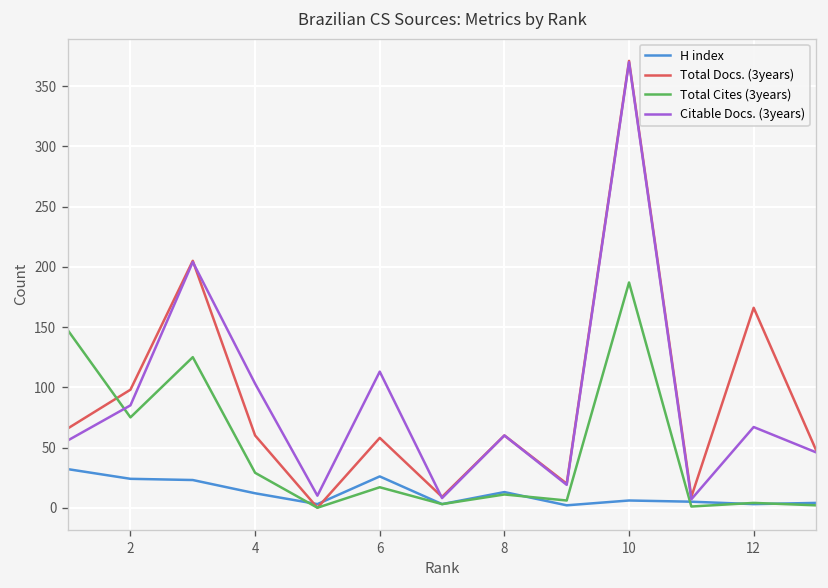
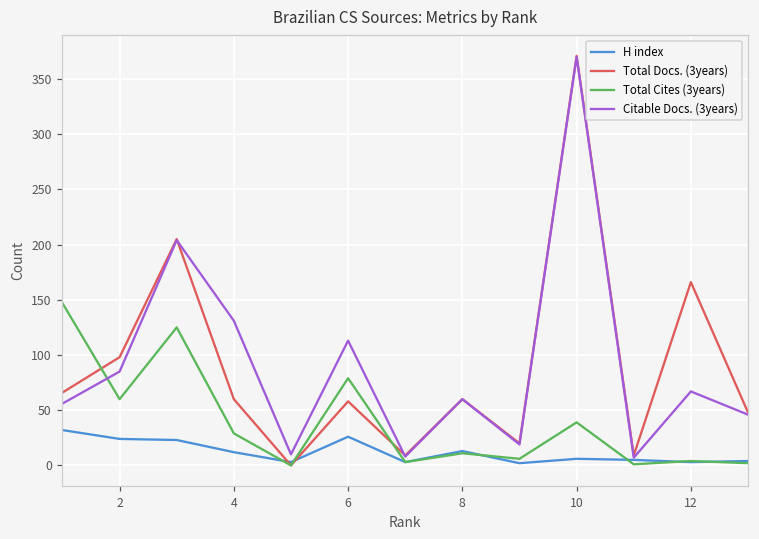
Total Cites (3years), 2: 75 -> 60
Citable Docs. (3years), 4: 103 -> 131
Total Cites (3years), 6: 17 -> 79
Total Cites (3years), 10: 187 -> 39
